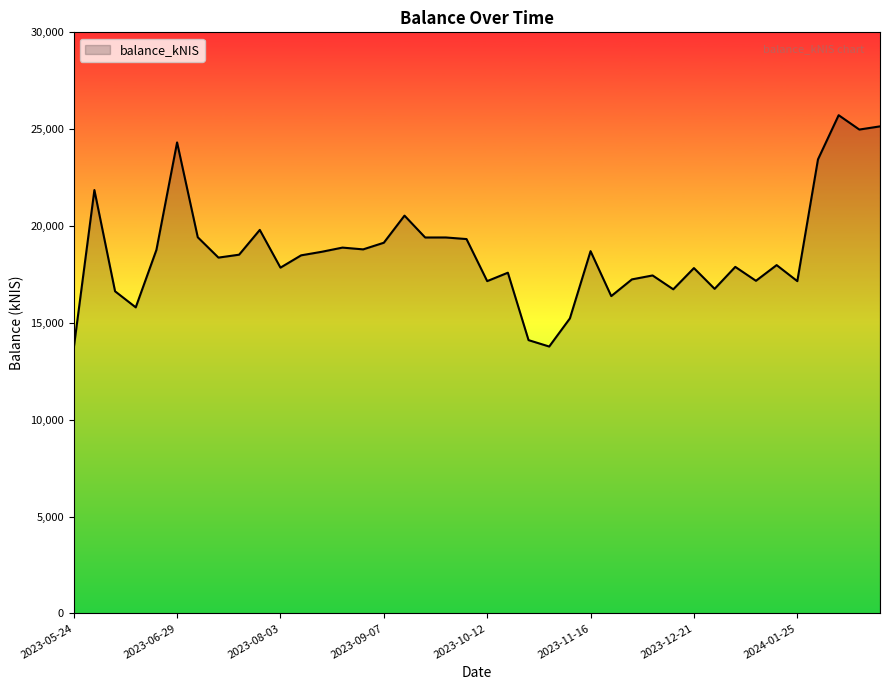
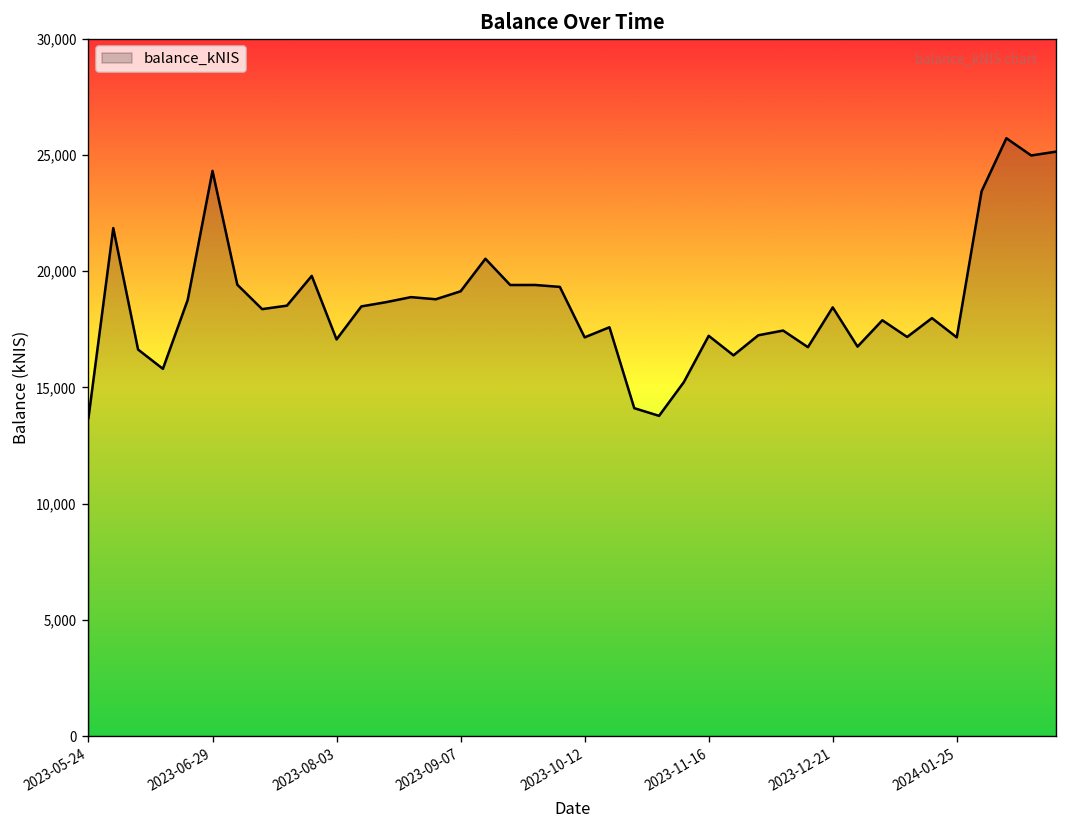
2023-08-03: 17,900 -> 17,100
2023-11-16: 18,700 -> 17,200
2023-12-21: 17,800 -> 18,400
